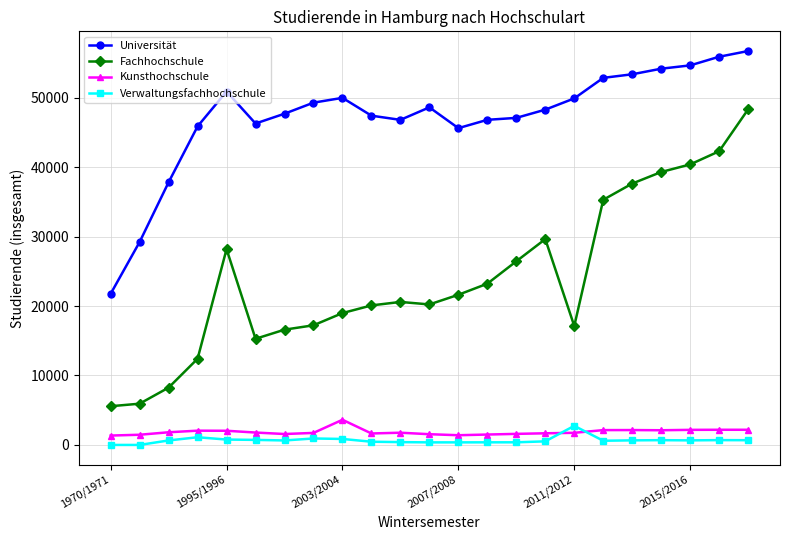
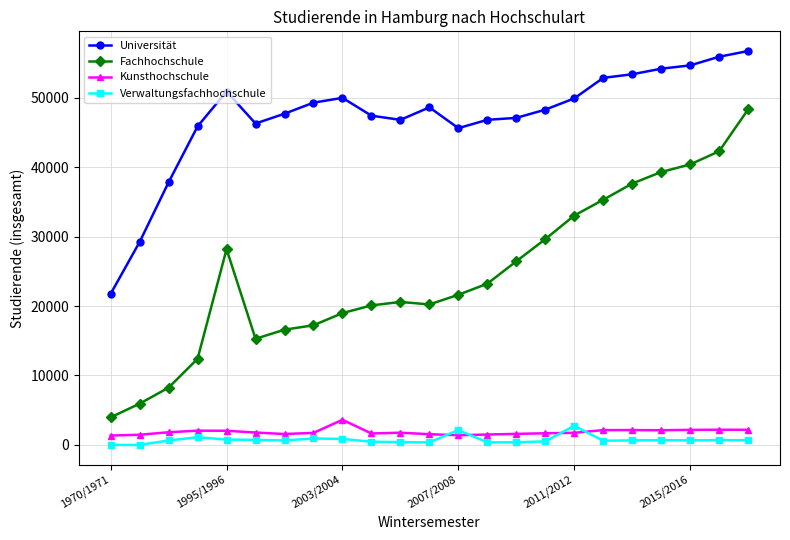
Fachhochschule, 1970/1971: 6000 -> 4000
Verwaltungsfachhochschule, 2007/2008: 0 -> 2000
Fachhochschule, 2011/2012: 17000 -> 33000
